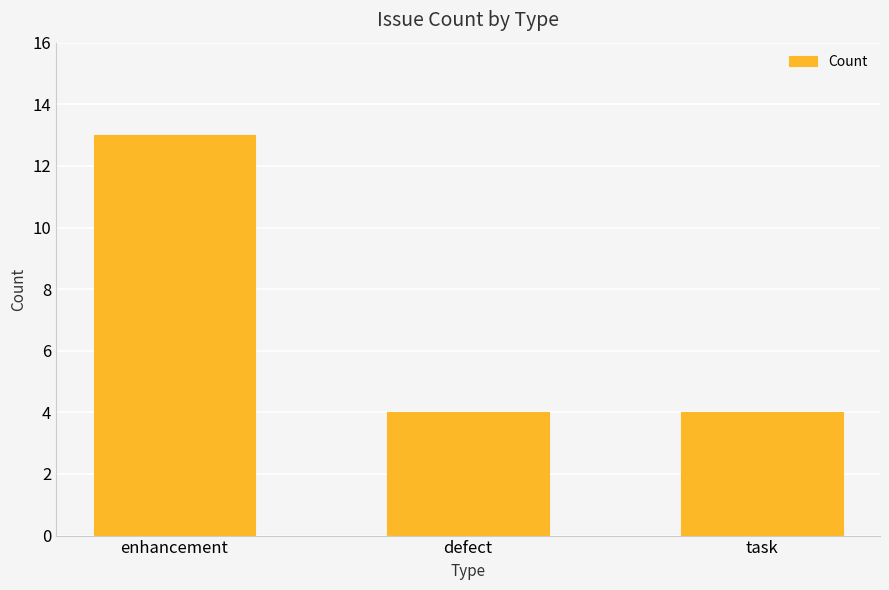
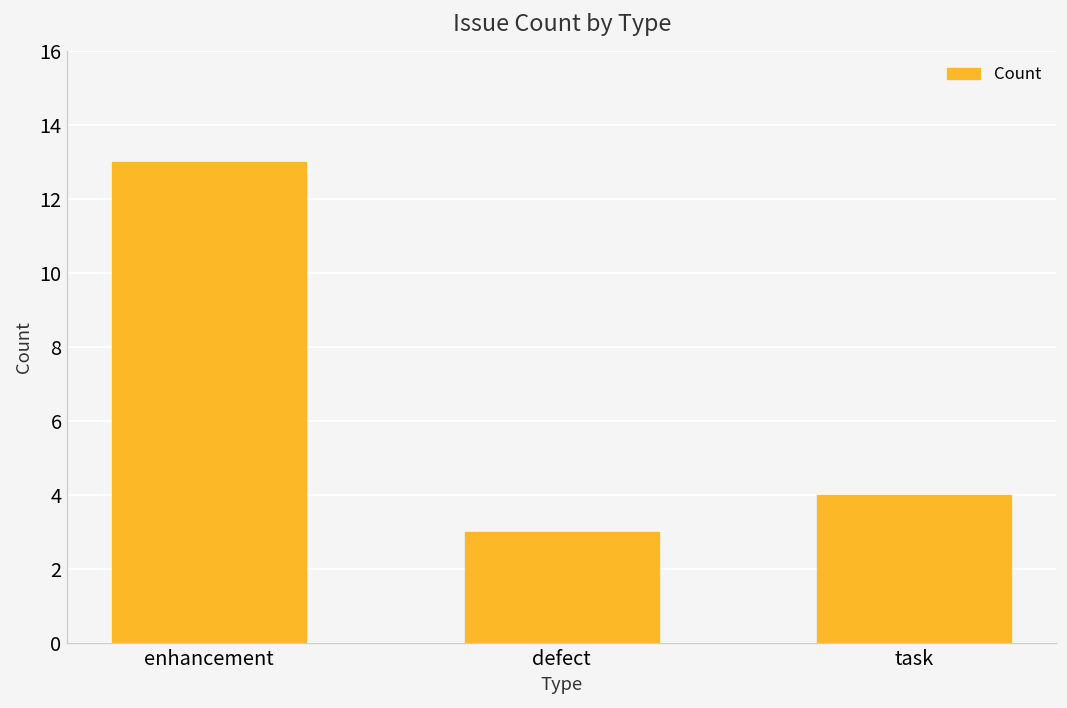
defect: 4 -> 3
